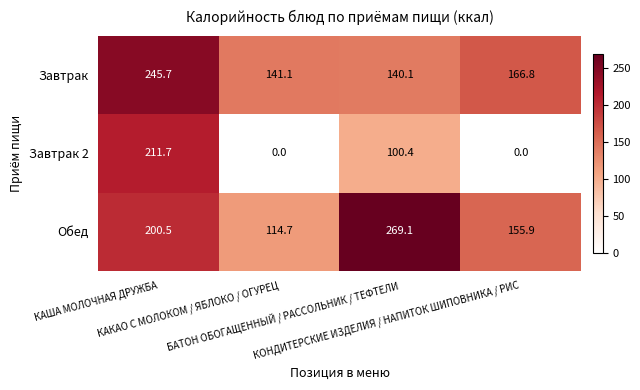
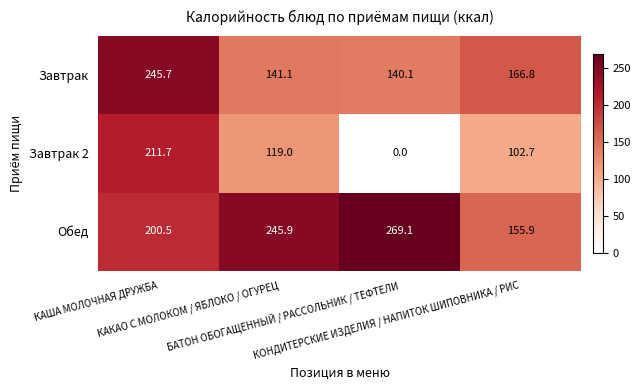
Завтрак 2, КАКАО С МОЛОКОМ / ЯБЛОКО / ОГУРЕЦ: 0.0 -> 119.0
Завтрак 2, БАТОН ОБОГАЩЕННЫЙ / РАССОЛЬНИК / ТЕФТЕЛИ: 100.4 -> 0.0
Завтрак 2, КОНДИТЕРСКИЕ ИЗДЕЛИЯ / НАПИТОК ШИПОВНИКА / РИС: 0.0 -> 102.7
Обед, КАКАО С МОЛОКОМ / ЯБЛОКО / ОГУРЕЦ: 114.7 -> 245.9
